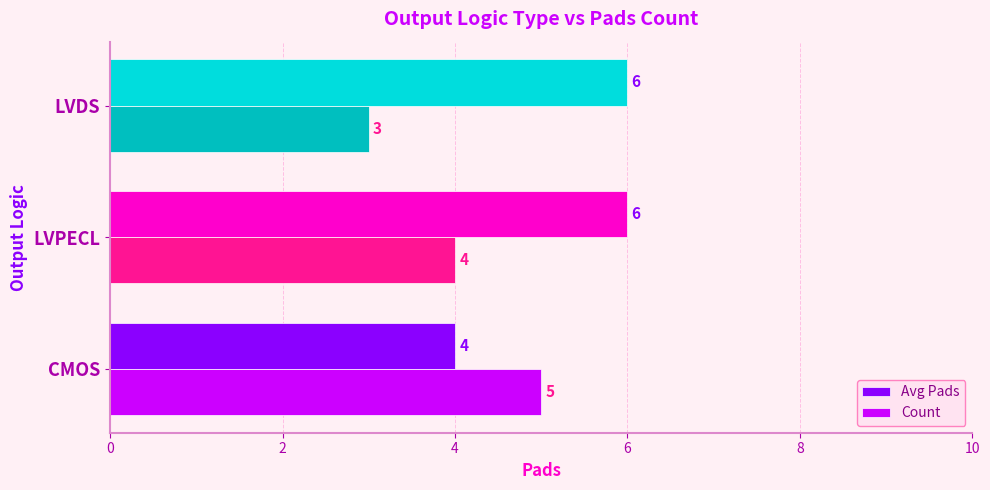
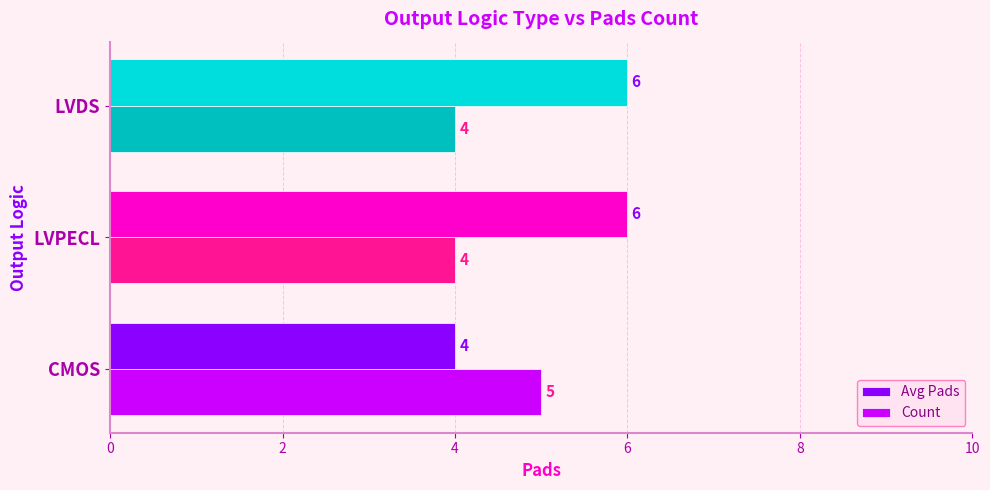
Count, LVDS: 3 -> 4
